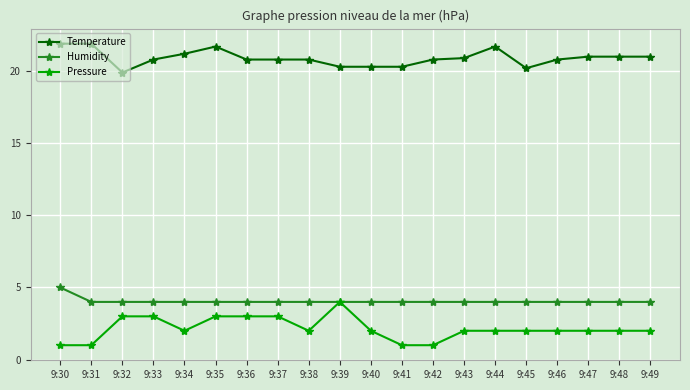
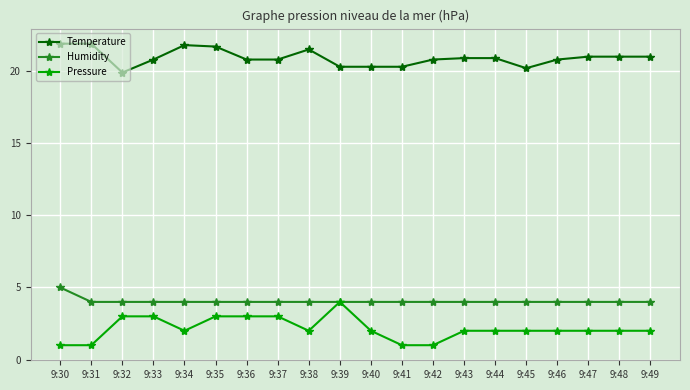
Temperature, 9:34: 21.2 -> 21.8
Temperature, 9:38: 20.8 -> 21.5
Temperature, 9:44: 21.7 -> 20.9
